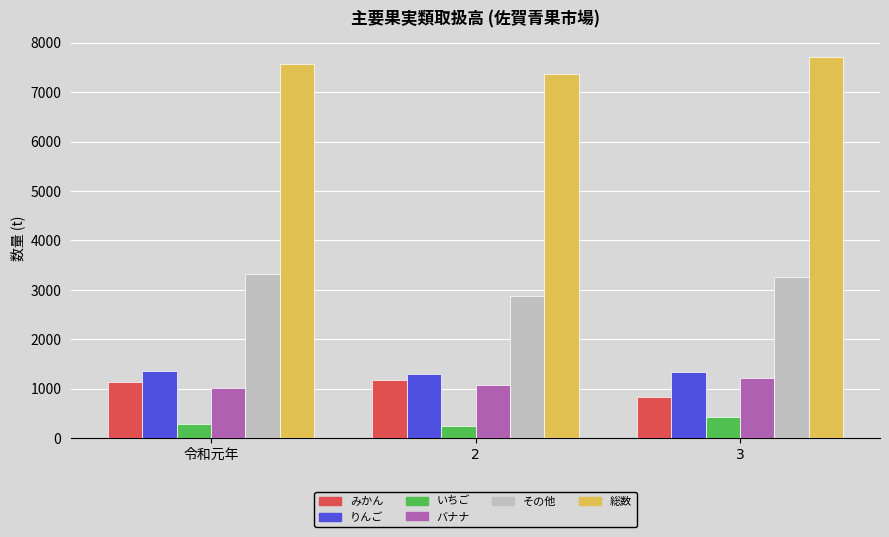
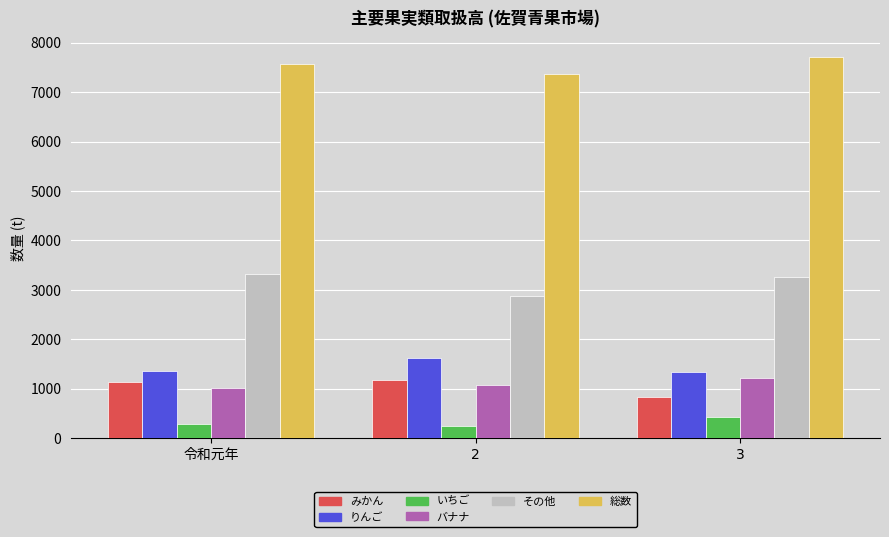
りんご, 2: 1300 -> 1600
